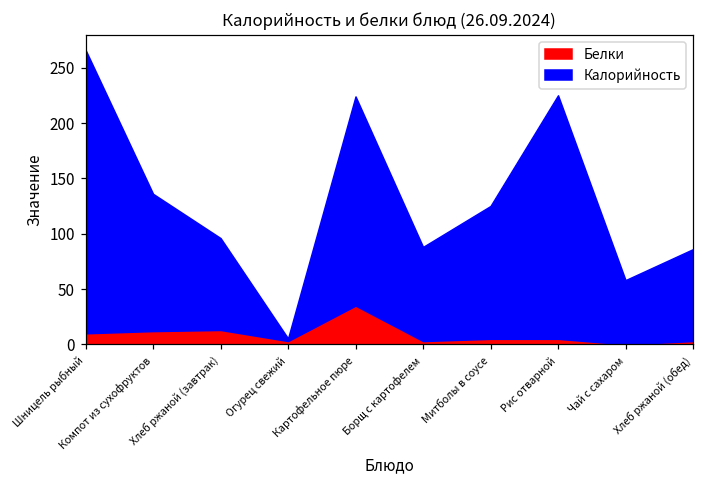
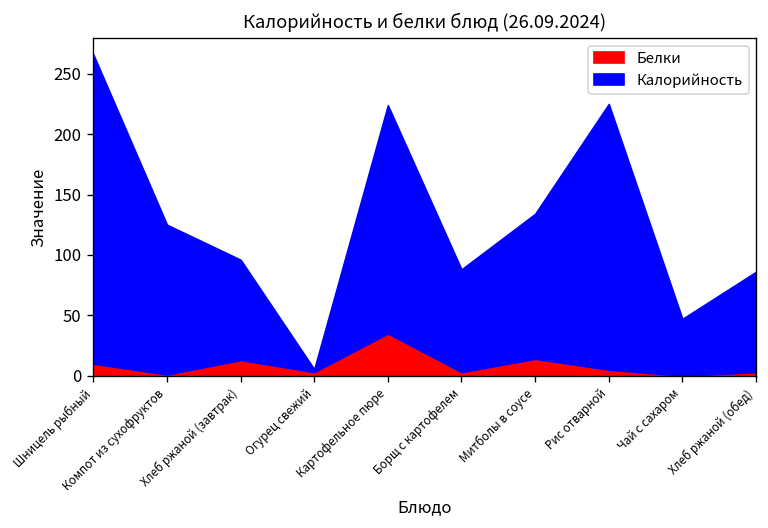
Белки, Компот из сухофруктов: 12 -> 1
Белки, Митболы в соусе: 5 -> 14
Калорийность, Чай с сахаром: 58 -> 47
